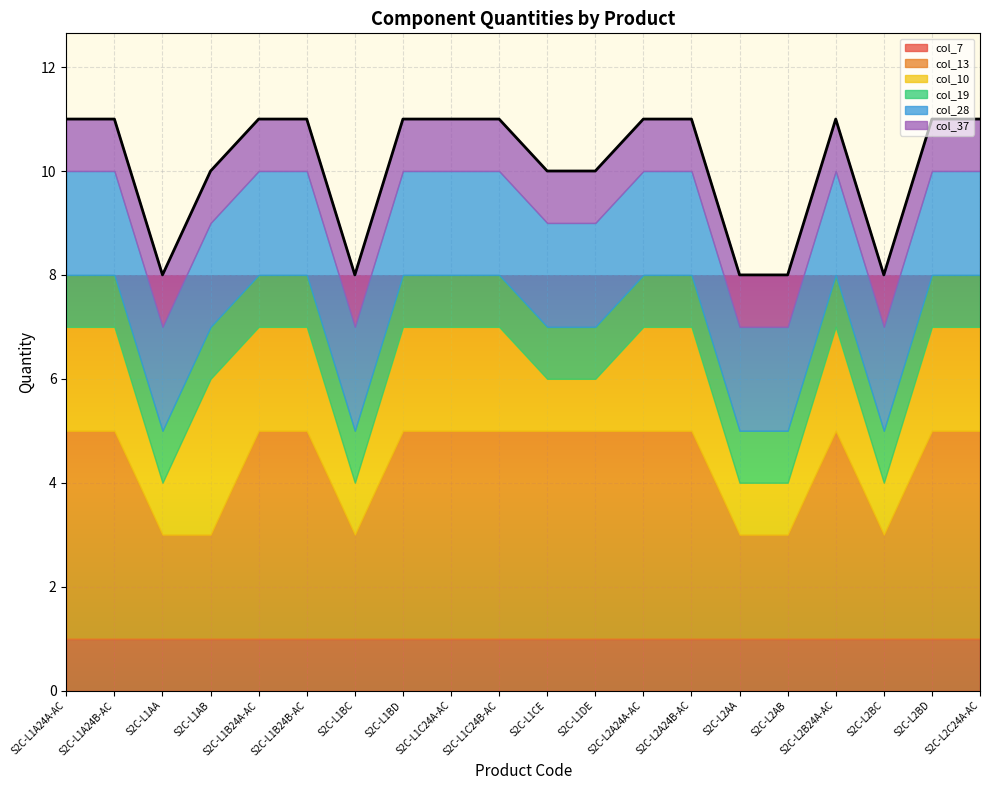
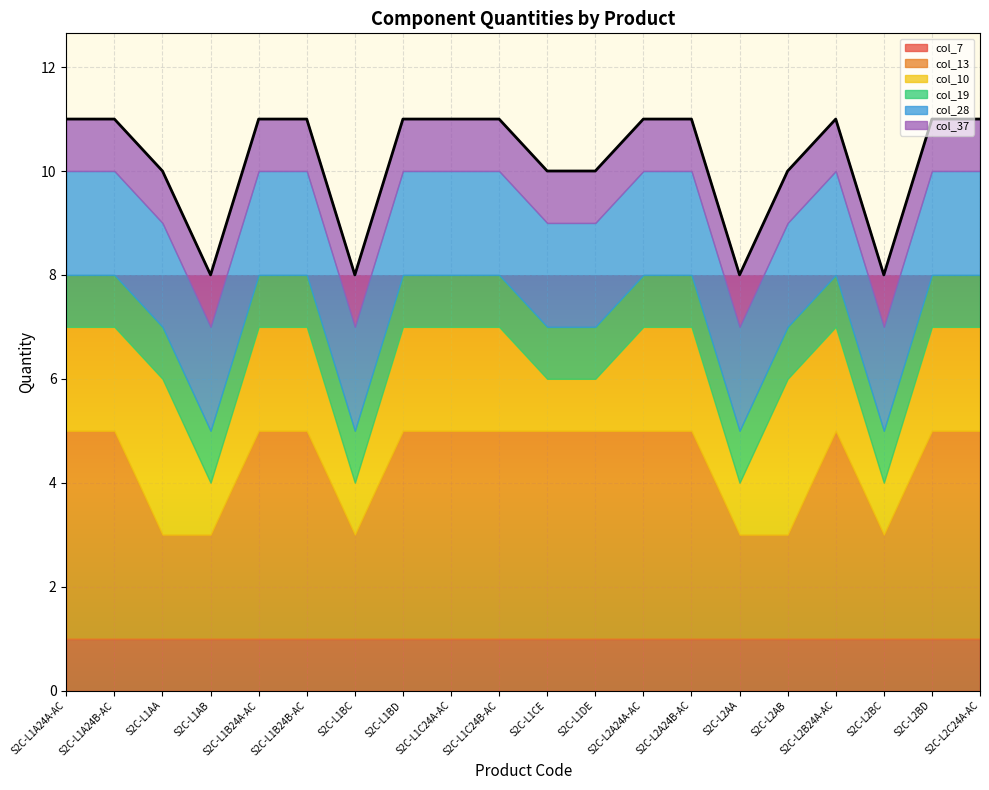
col_10, S2C-L1AA: 1 -> 3
col_10, S2C-L1AB: 3 -> 1
col_10, S2C-L2AB: 1 -> 3
